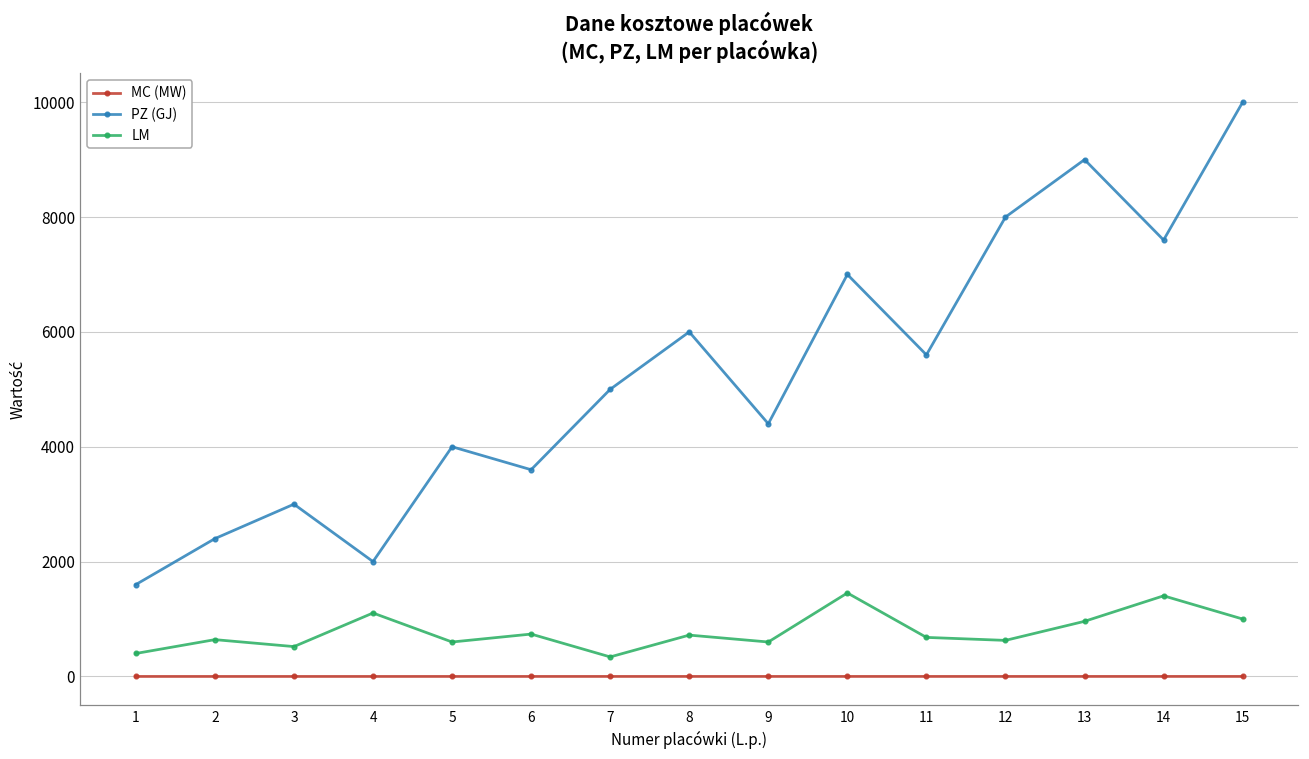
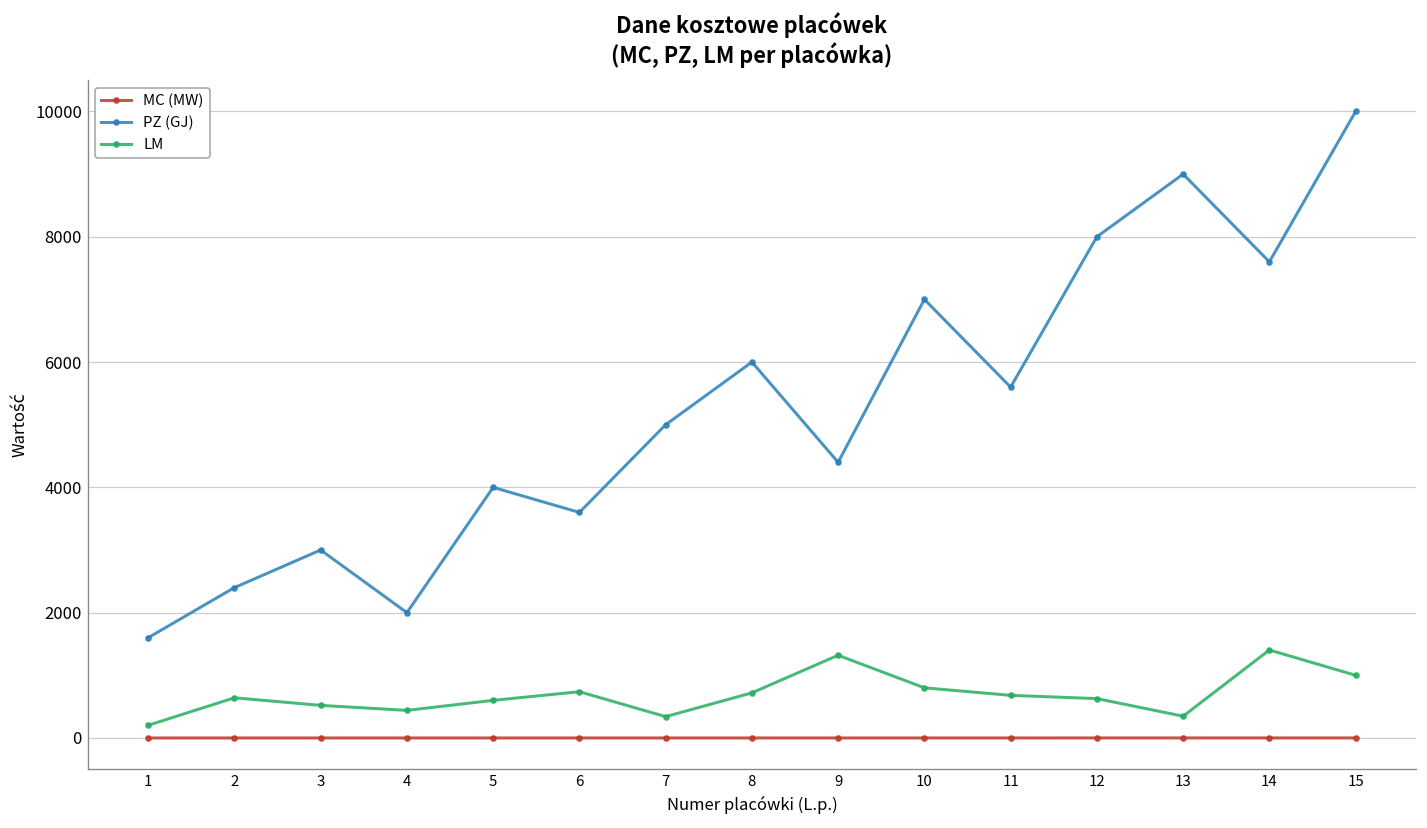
LM, 1: 400 -> 200
LM, 4: 1100 -> 400
LM, 9: 600 -> 1300
LM, 10: 1500 -> 800
LM, 13: 1000 -> 300
